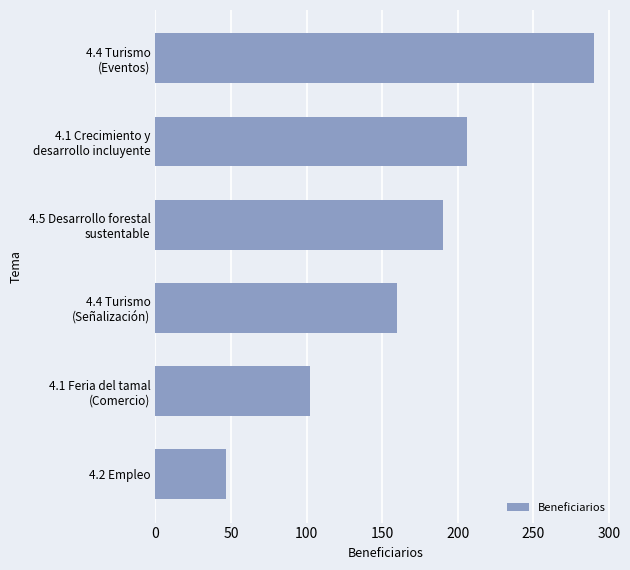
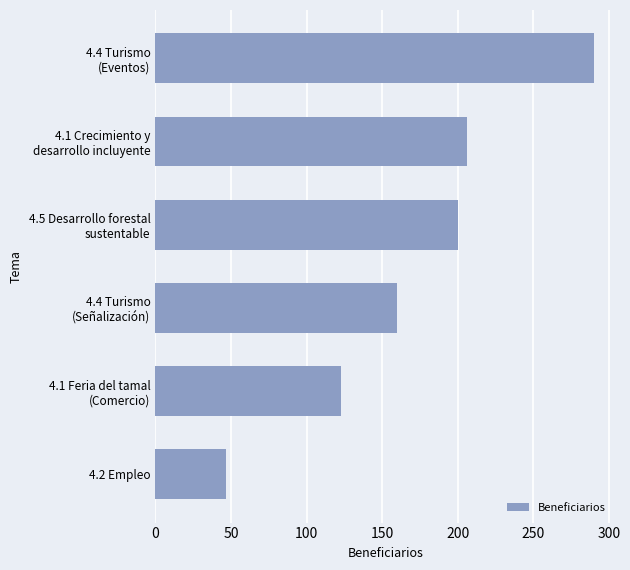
4.5 Desarrollo forestal sustentable: 190 -> 200
4.1 Feria del tamal (Comercio): 102 -> 123
